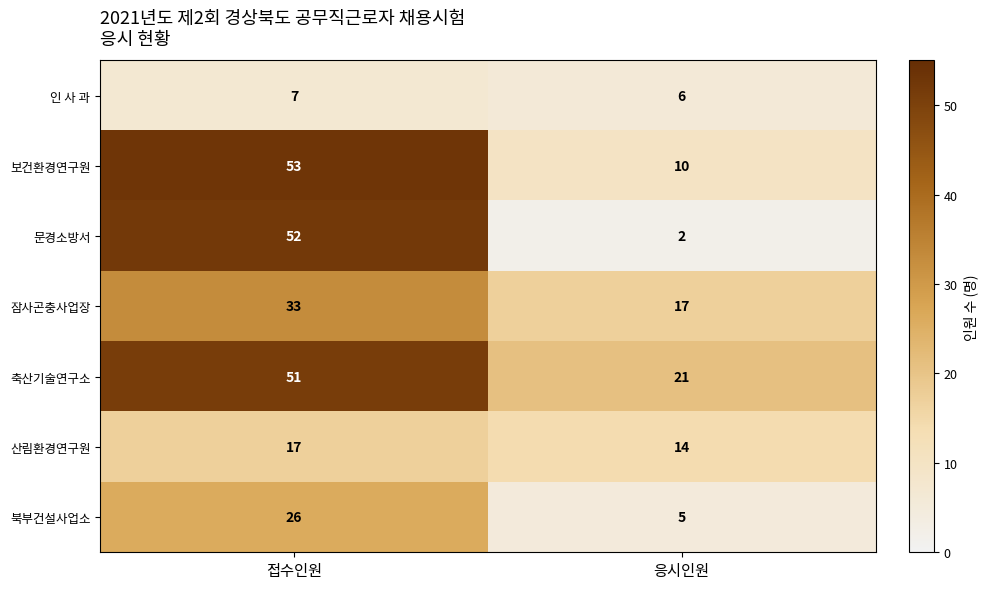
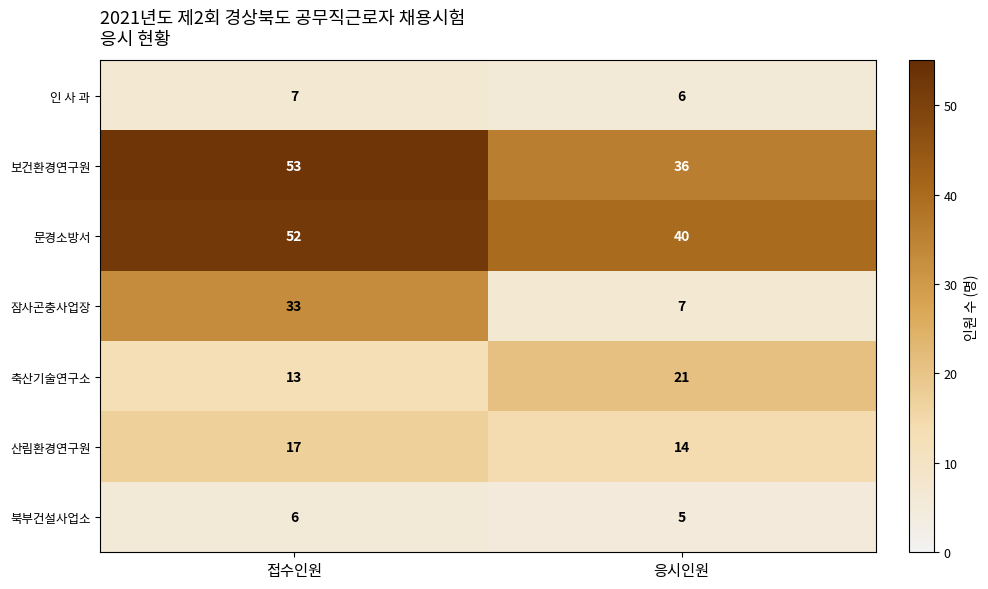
보건환경연구원, 응시인원: 10 -> 36
문경소방서, 응시인원: 2 -> 40
잠사곤충사업장, 응시인원: 17 -> 7
축산기술연구소, 접수인원: 51 -> 13
북부건설사업소, 접수인원: 26 -> 6
